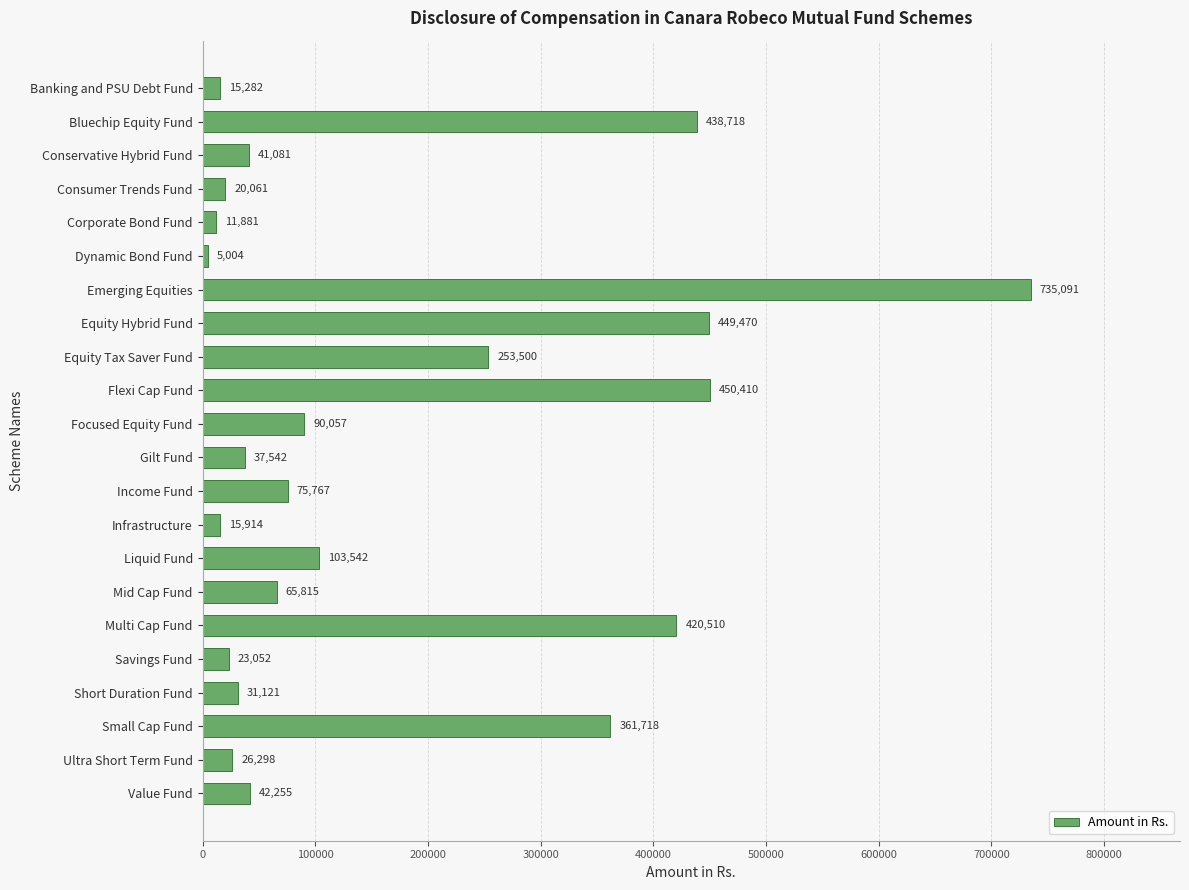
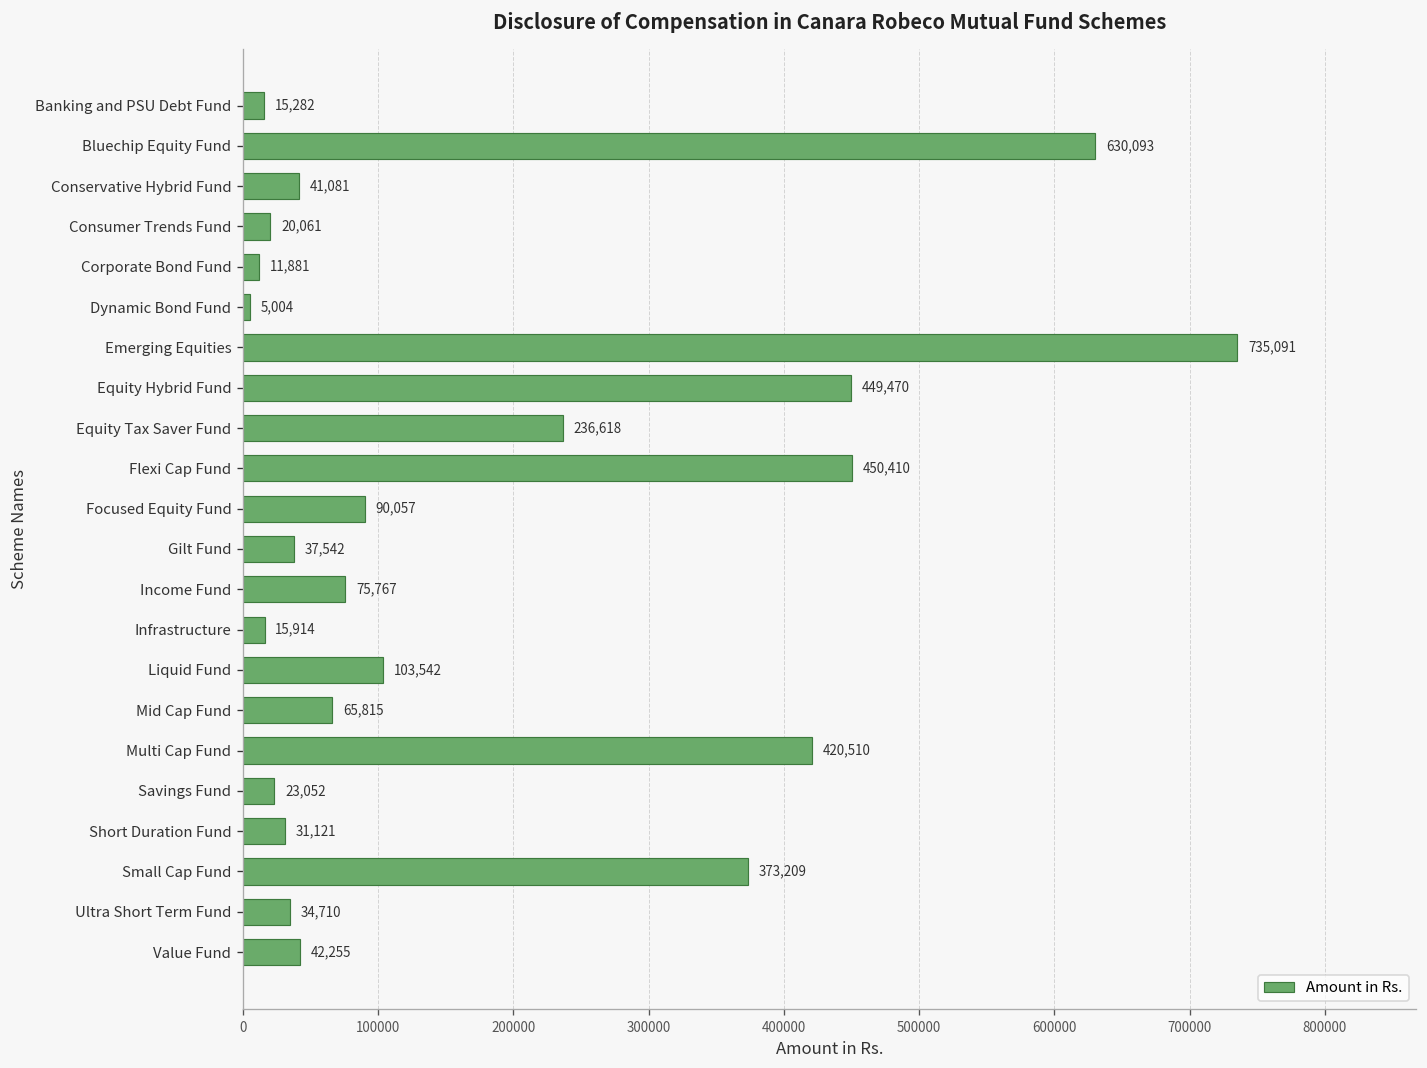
Bluechip Equity Fund: 438,718 -> 630,093
Equity Tax Saver Fund: 253,500 -> 236,618
Small Cap Fund: 361,718 -> 373,209
Ultra Short Term Fund: 26,298 -> 34,710
